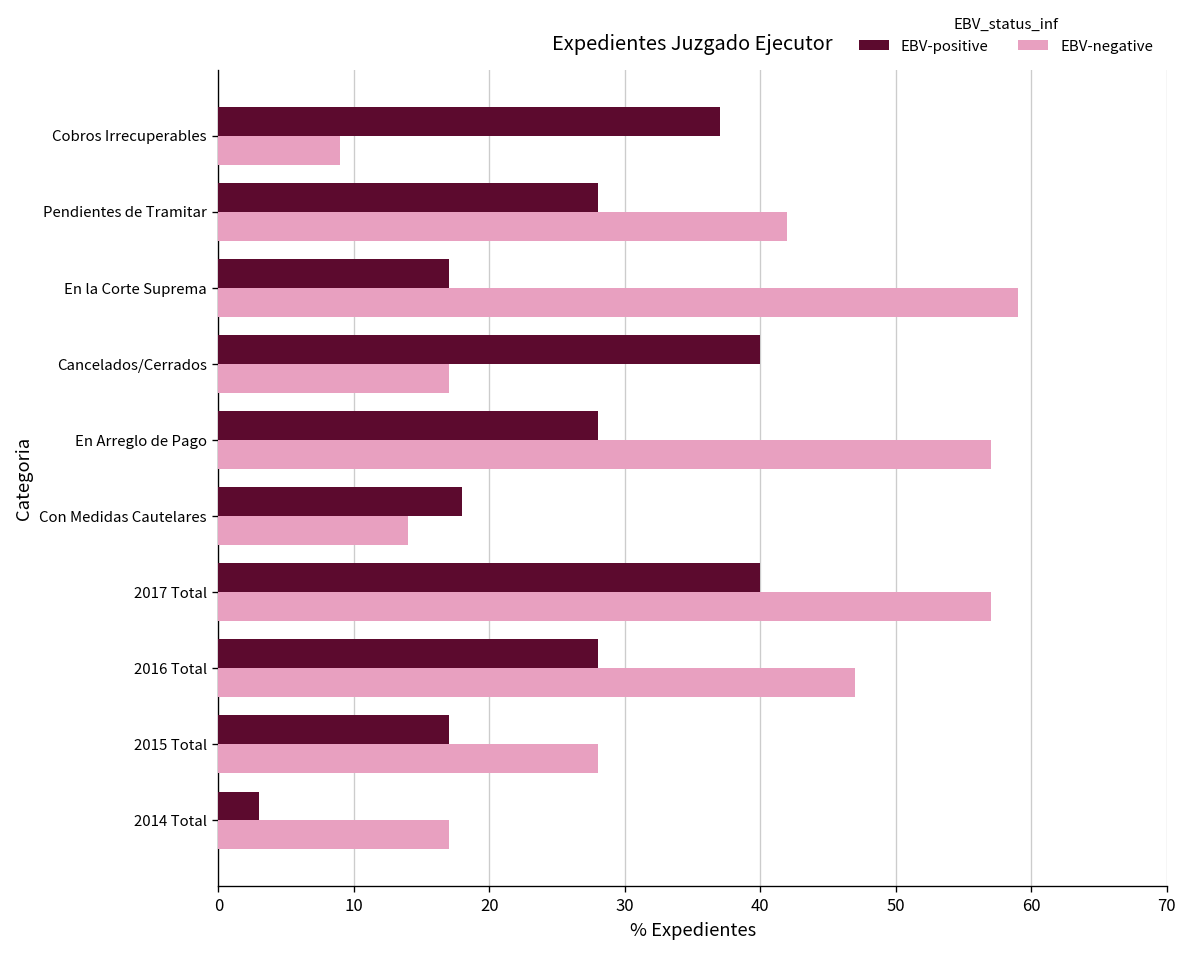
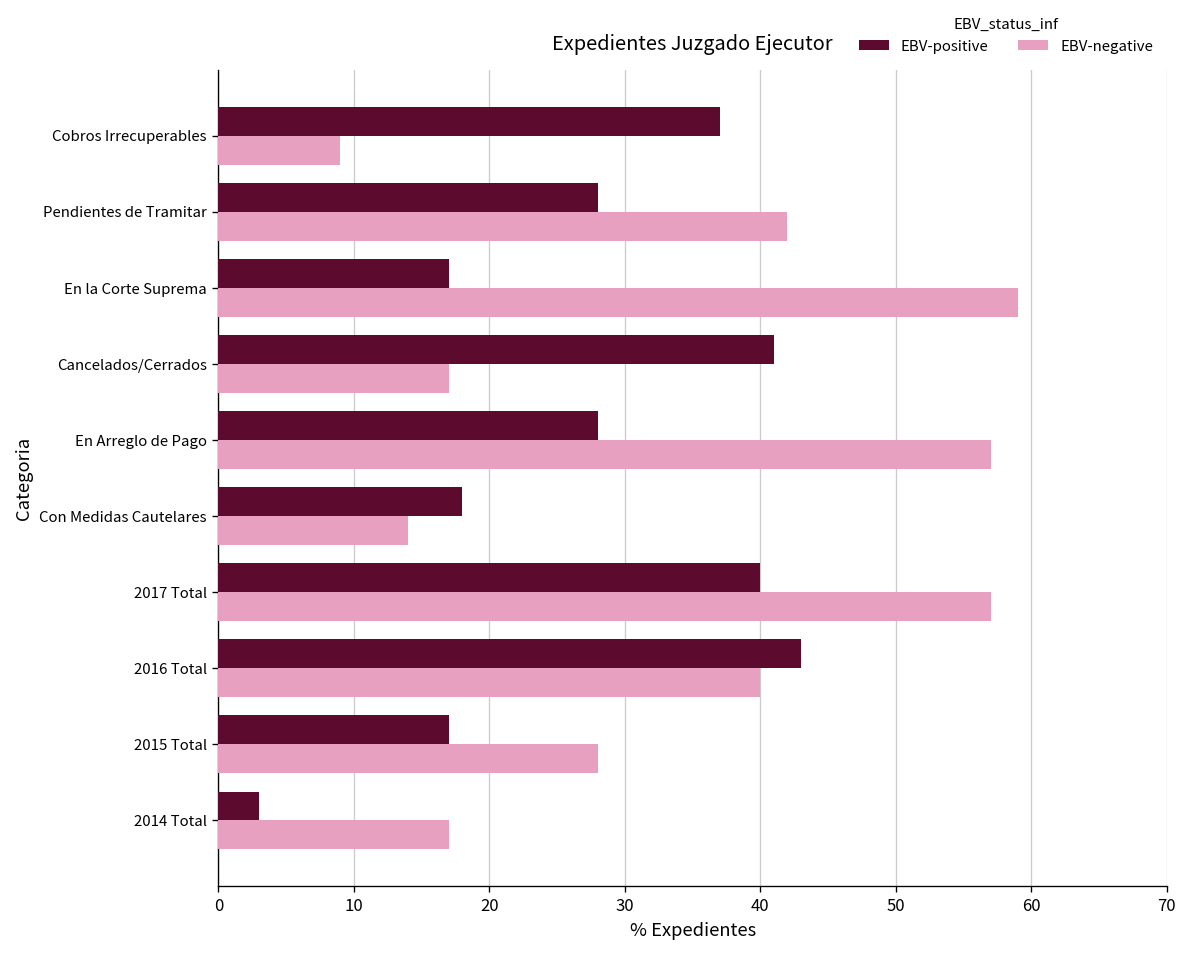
EBV-positive, Cancelados/Cerrados: 40 -> 41
EBV-positive, 2016 Total: 28 -> 43
EBV-negative, 2016 Total: 47 -> 40
